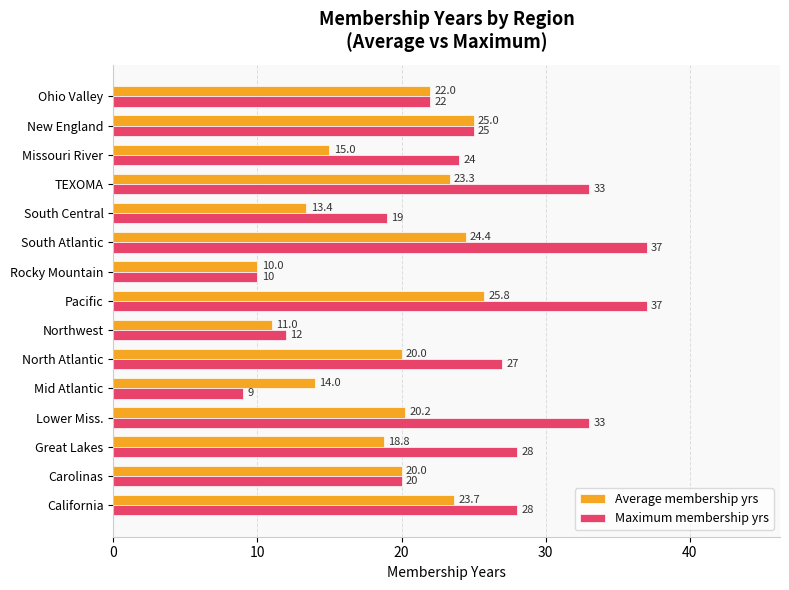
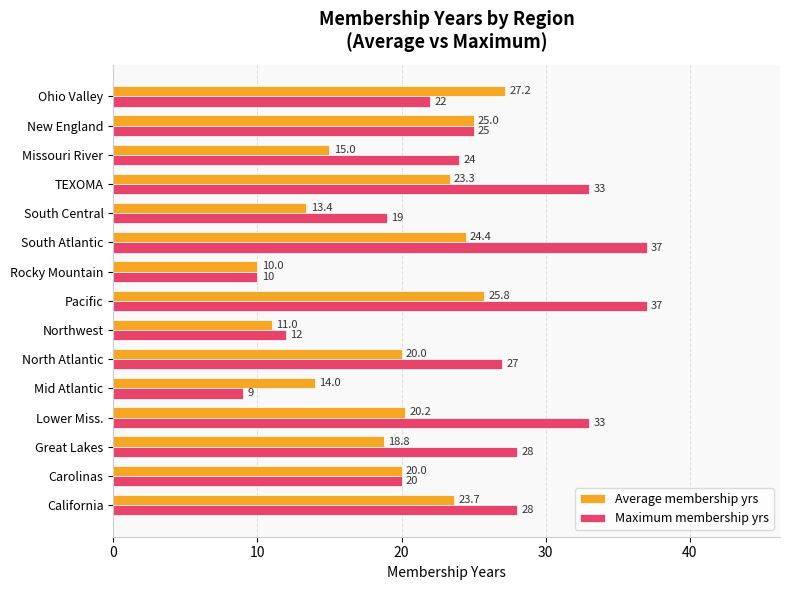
Average membership yrs, Ohio Valley: 22.0 -> 27.2
